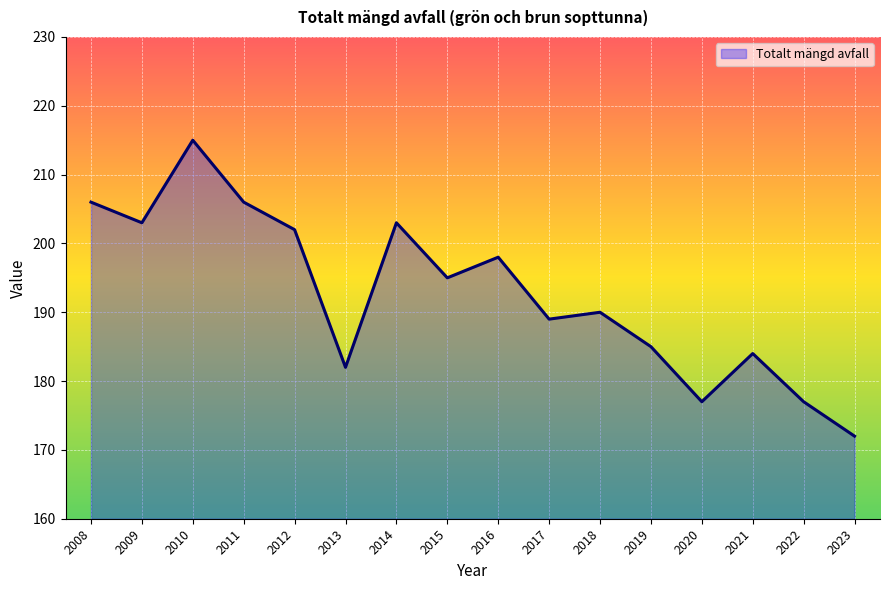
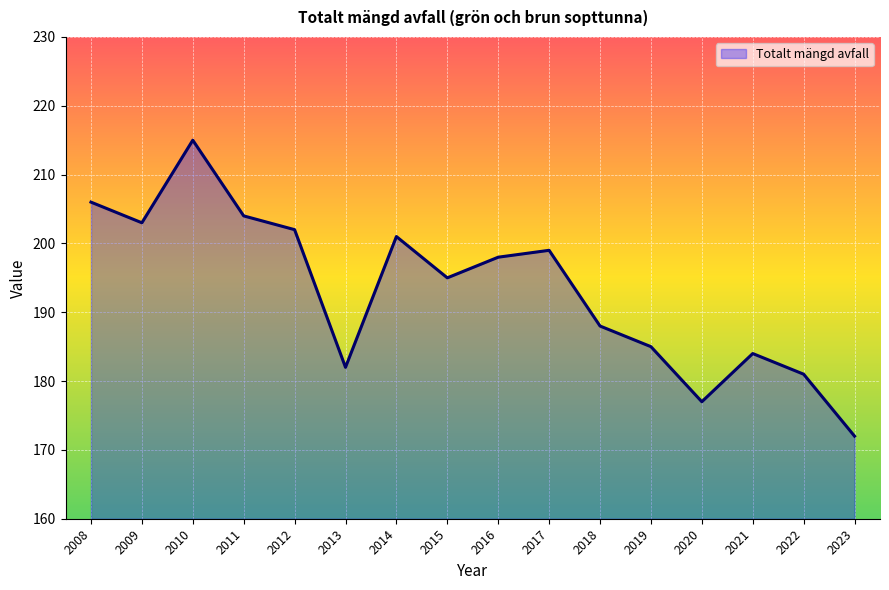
2011: 206 -> 204
2014: 203 -> 201
2017: 189 -> 199
2018: 190 -> 188
2022: 177 -> 181
